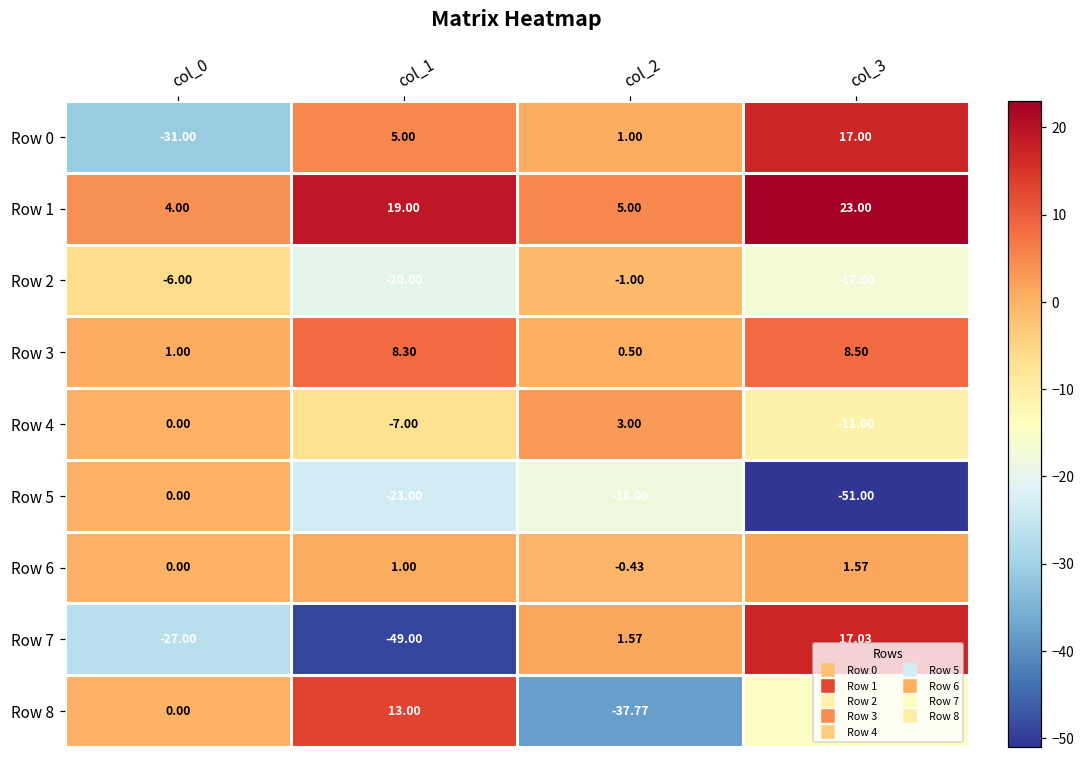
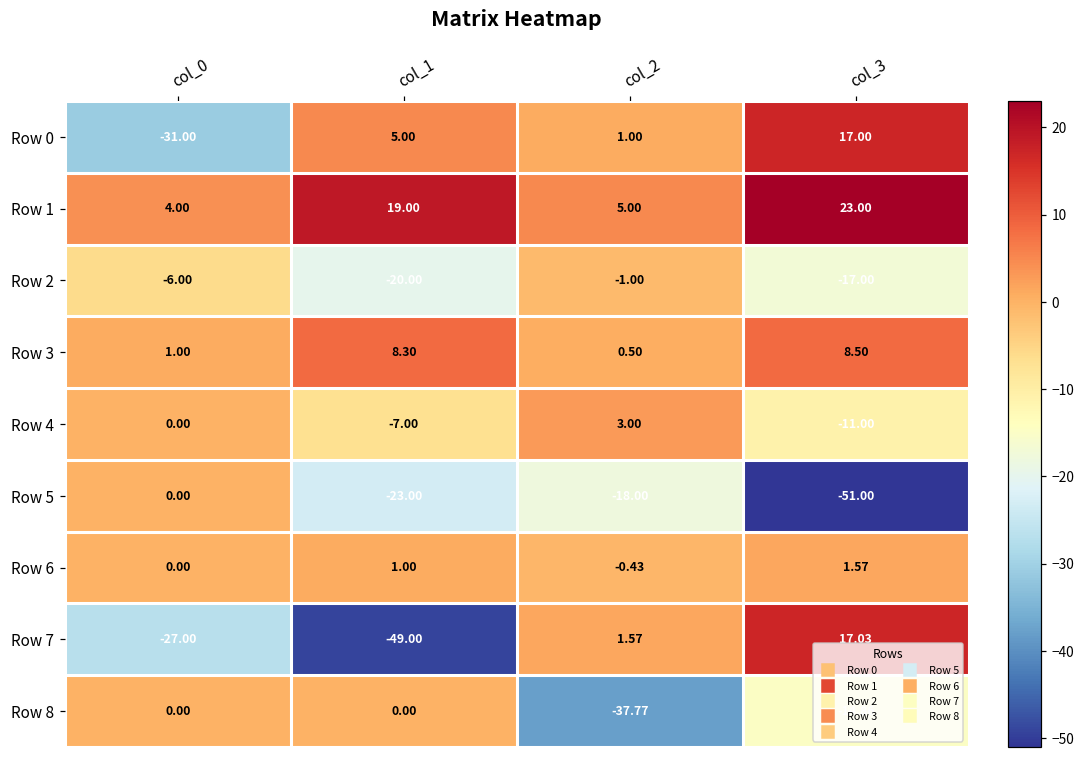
Row 8, col_1: 13.00 -> 0.00
